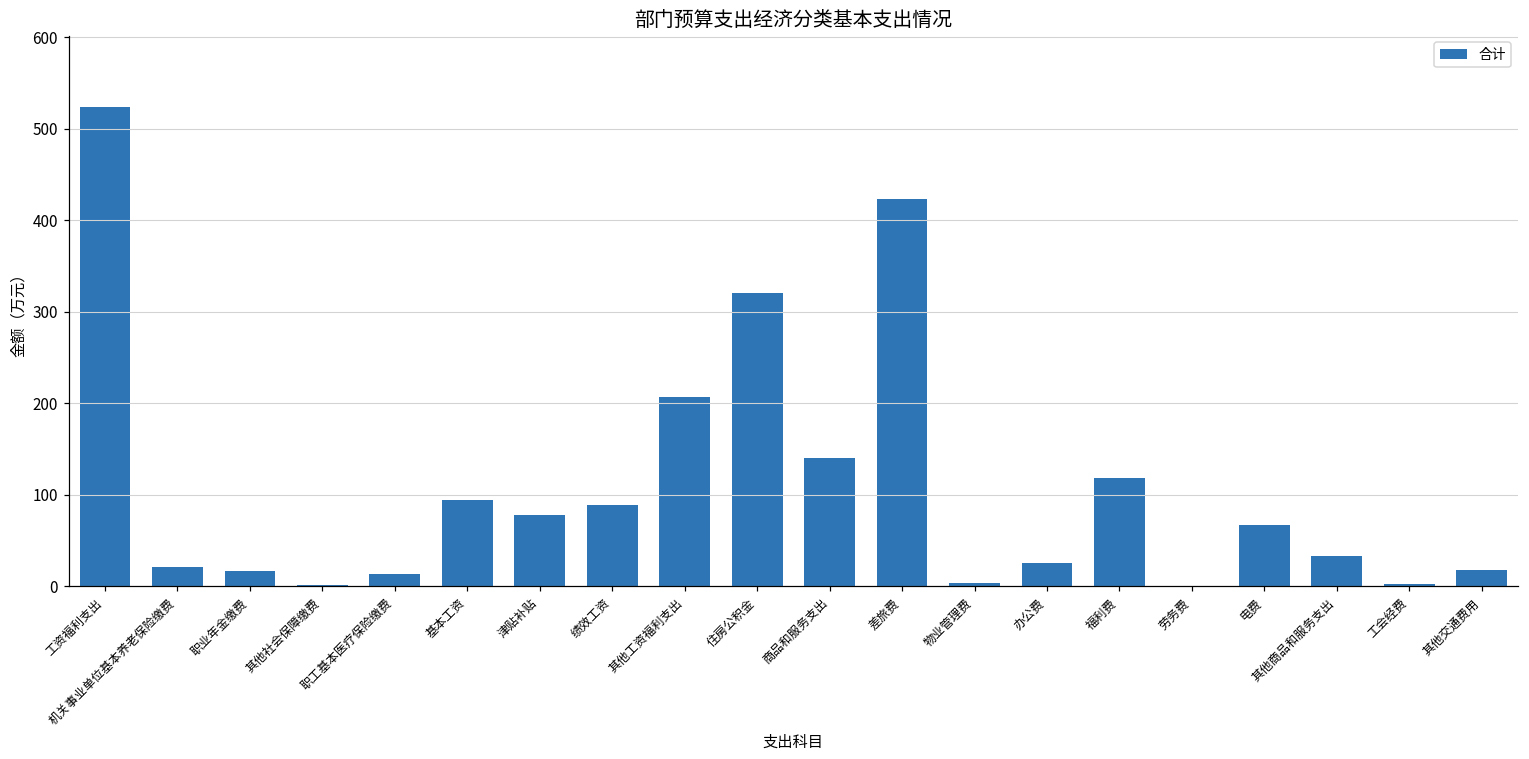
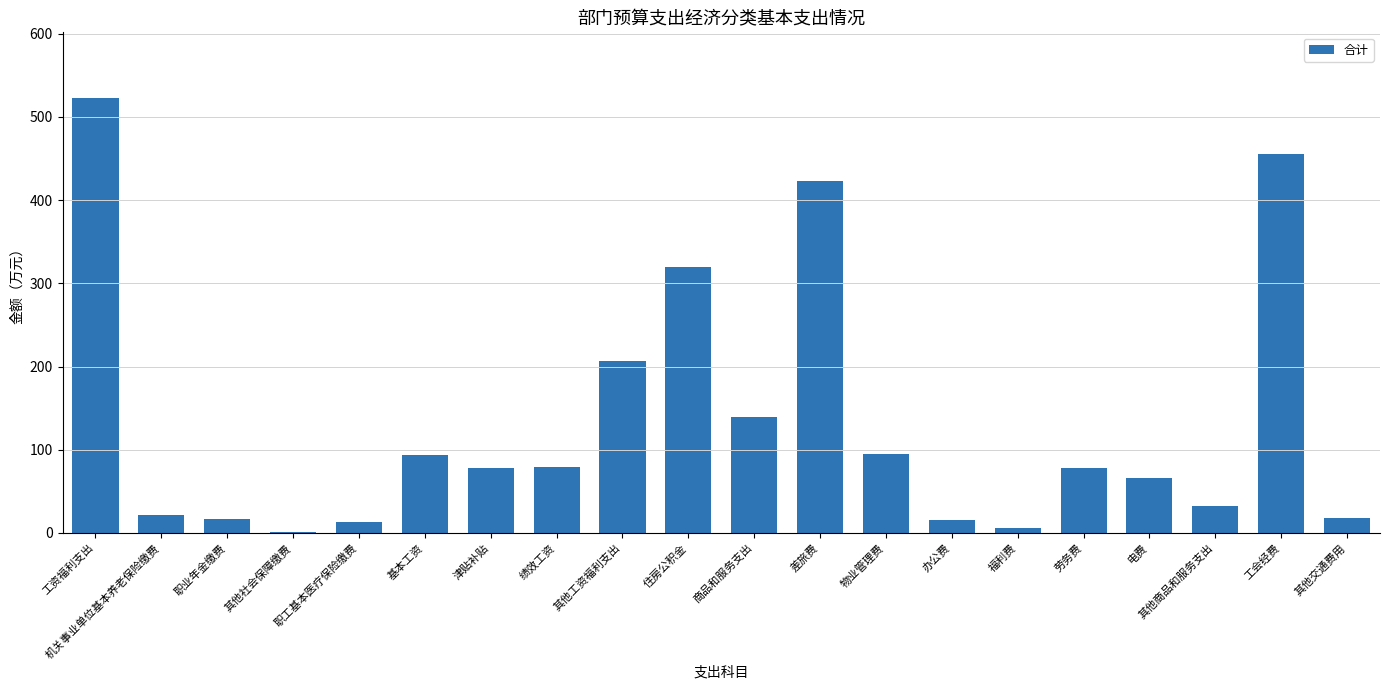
绩效工资: 90 -> 80
物业管理费: 0 -> 90
办公费: 30 -> 20
福利费: 120 -> 10
劳务费: 0 -> 80
工会经费: 0 -> 450
